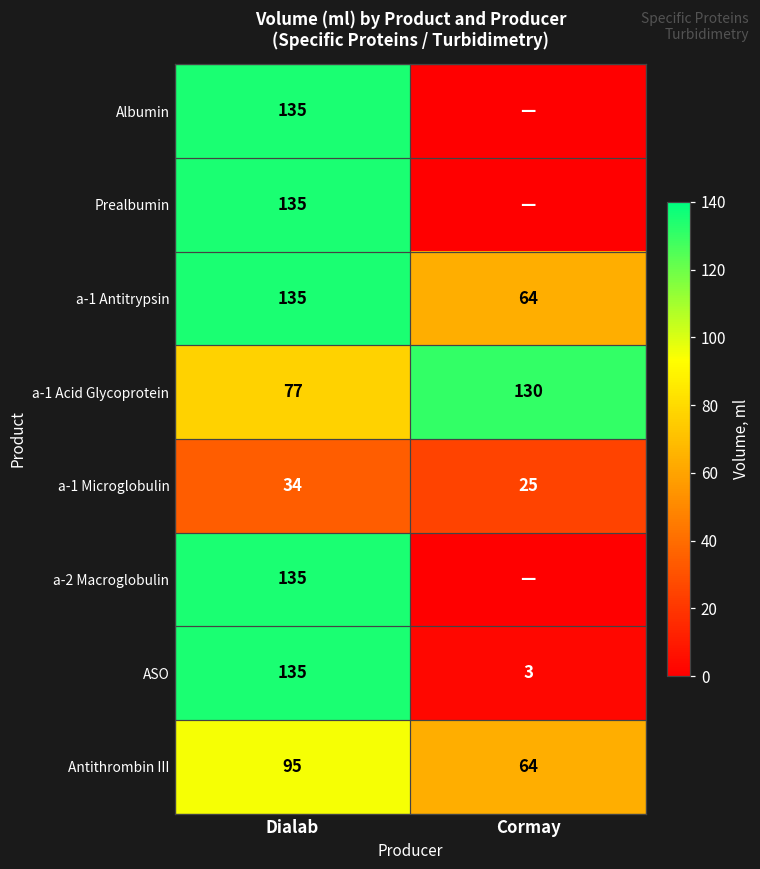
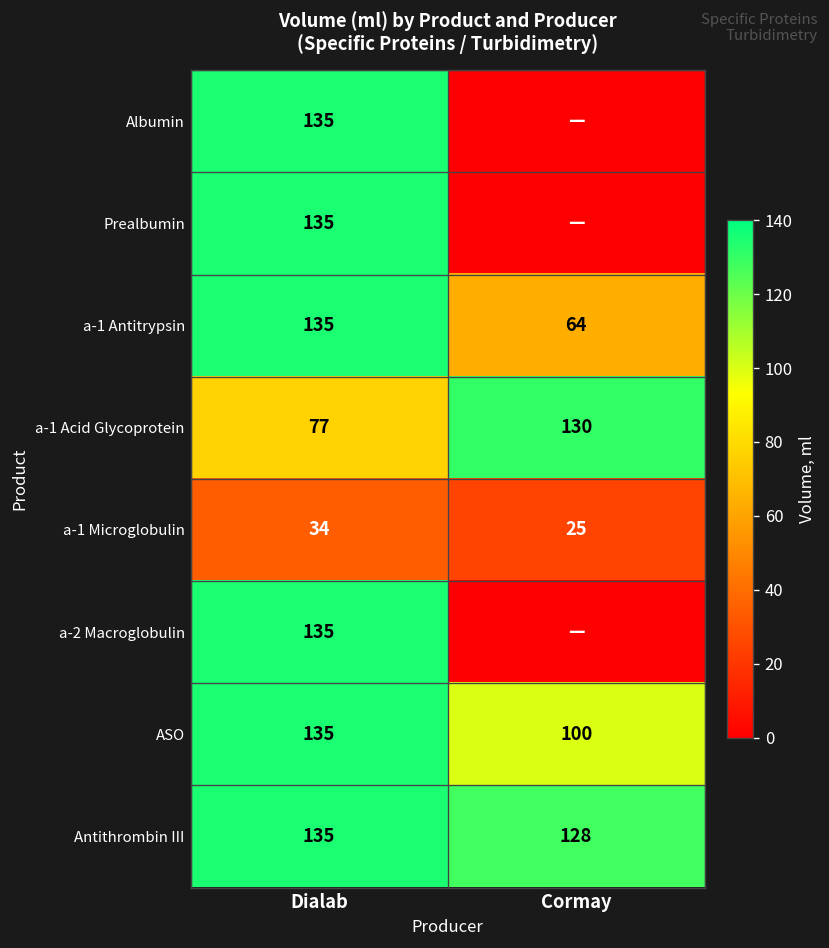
ASO, Cormay: 3 -> 100
Antithrombin III, Dialab: 95 -> 135
Antithrombin III, Cormay: 64 -> 128
